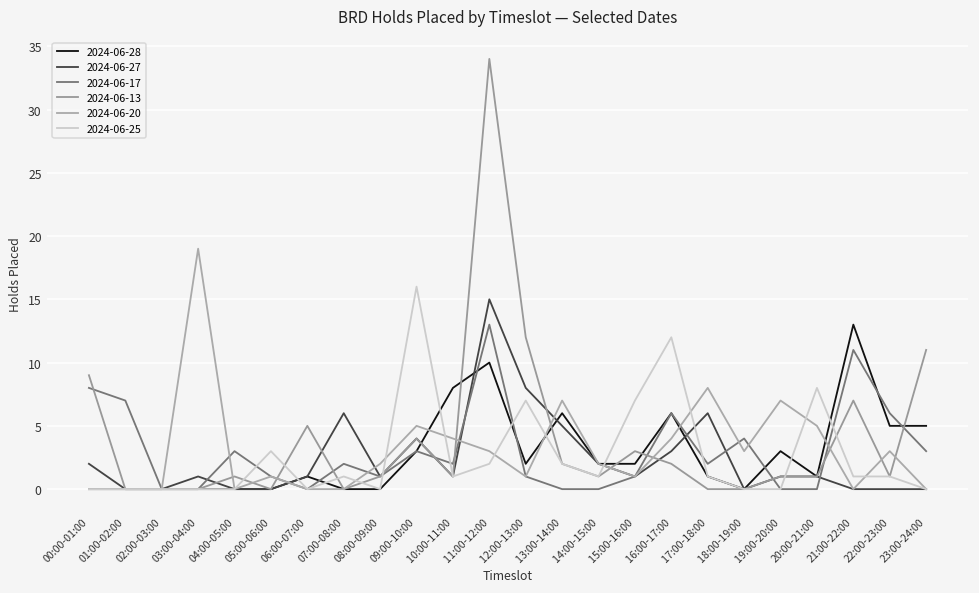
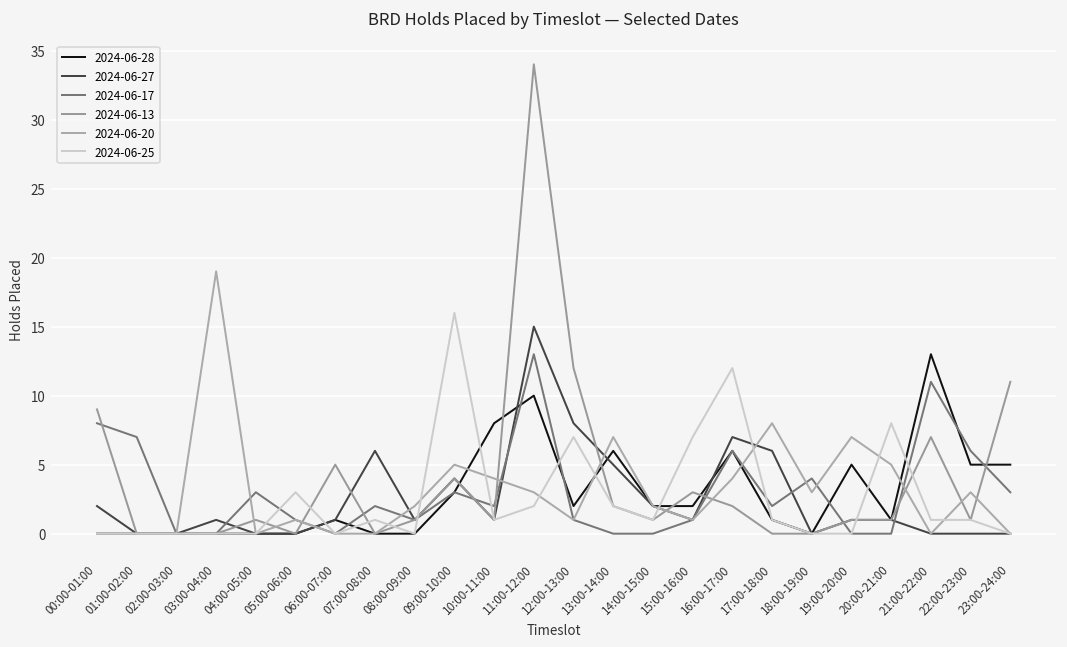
2024-06-27, 16:00-17:00: 3 -> 7
2024-06-28, 19:00-20:00: 3 -> 5
